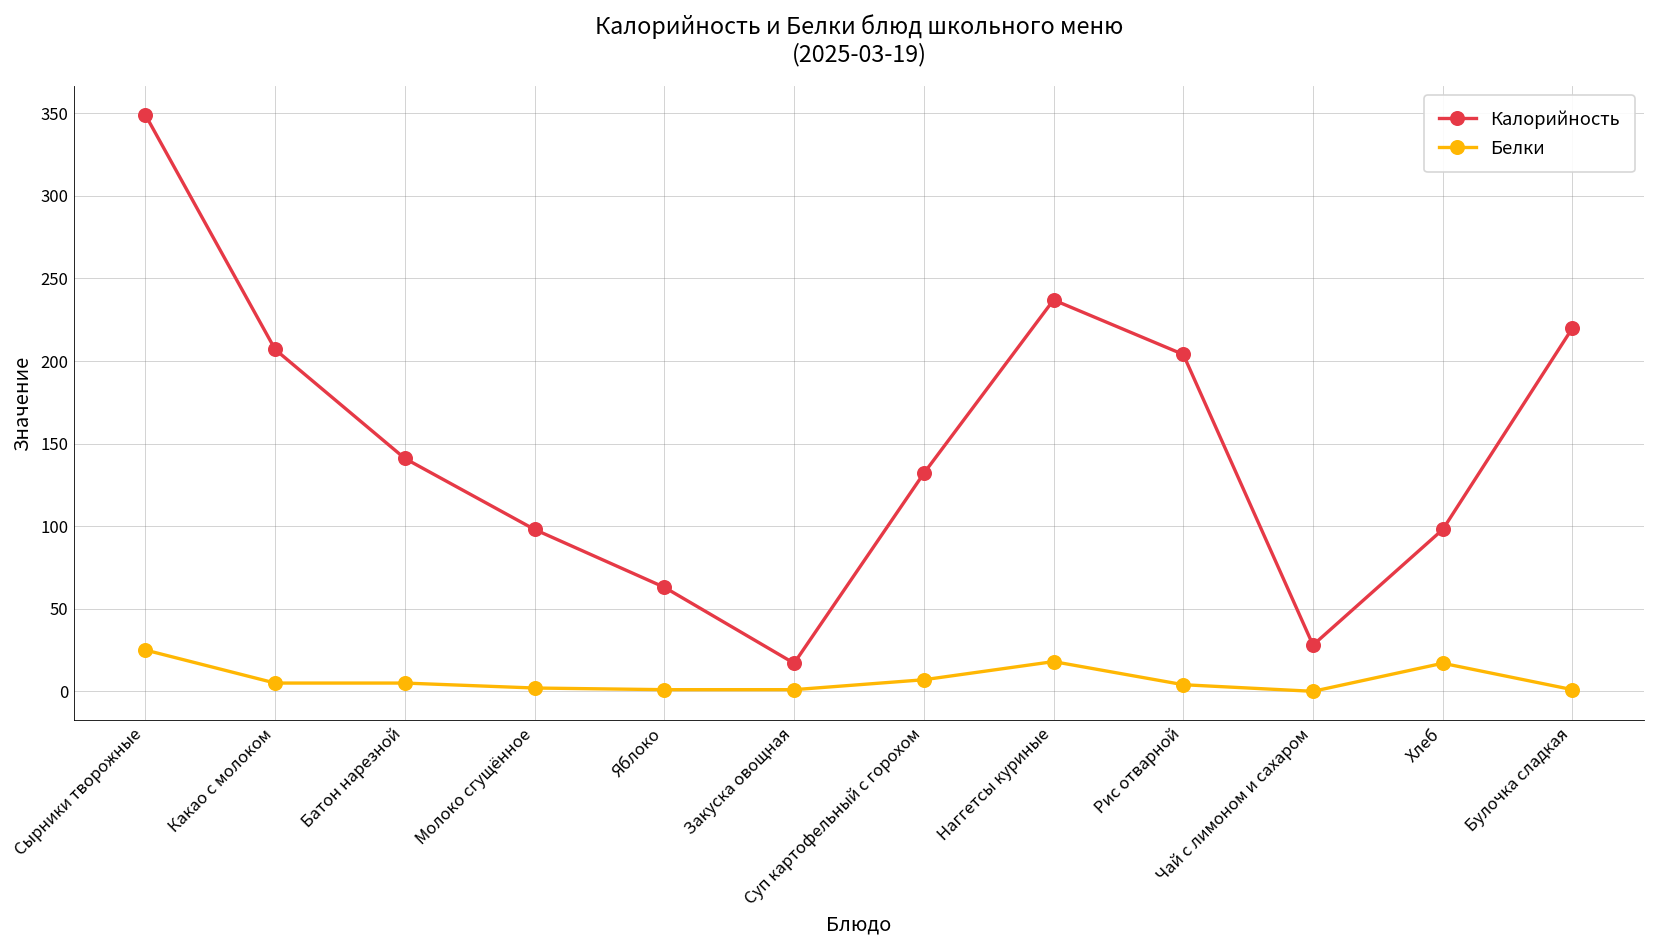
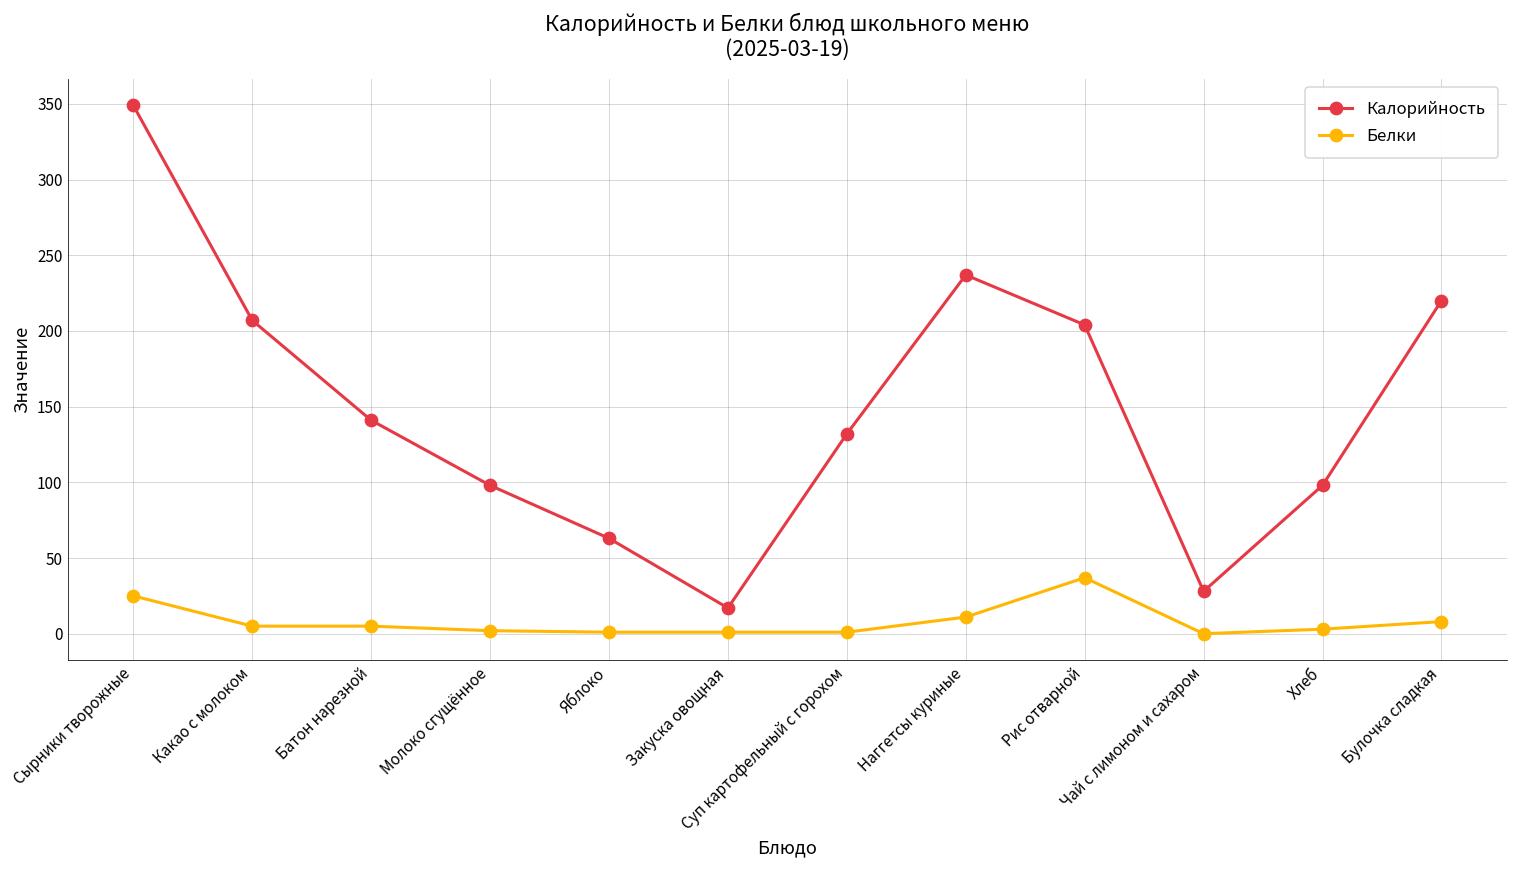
Белки, Суп картофельный с горохом: 7 -> 1
Белки, Наггетсы куриные: 18 -> 11
Белки, Рис отварной: 4 -> 37
Белки, Хлеб: 17 -> 3
Белки, Булочка сладкая: 1 -> 8
